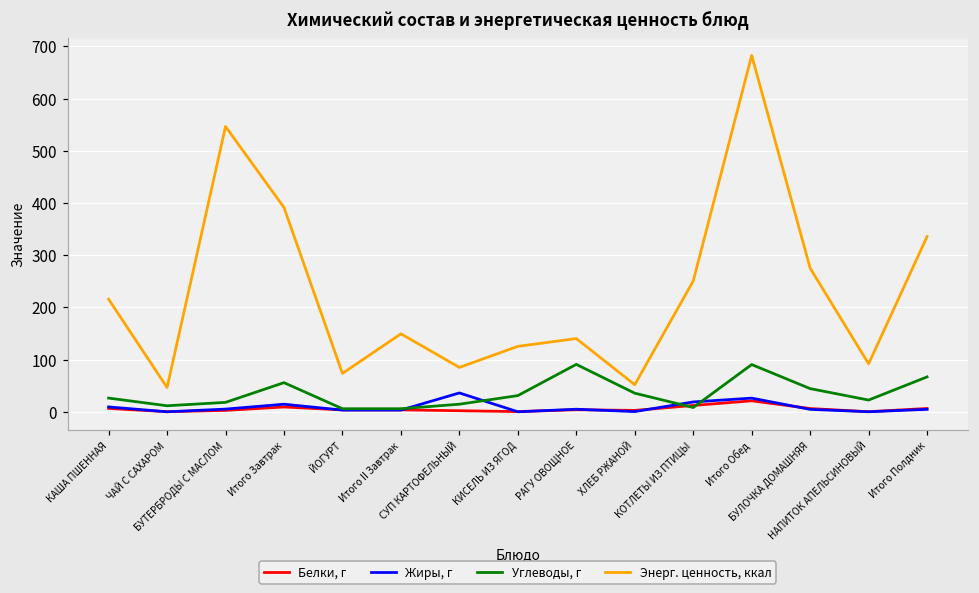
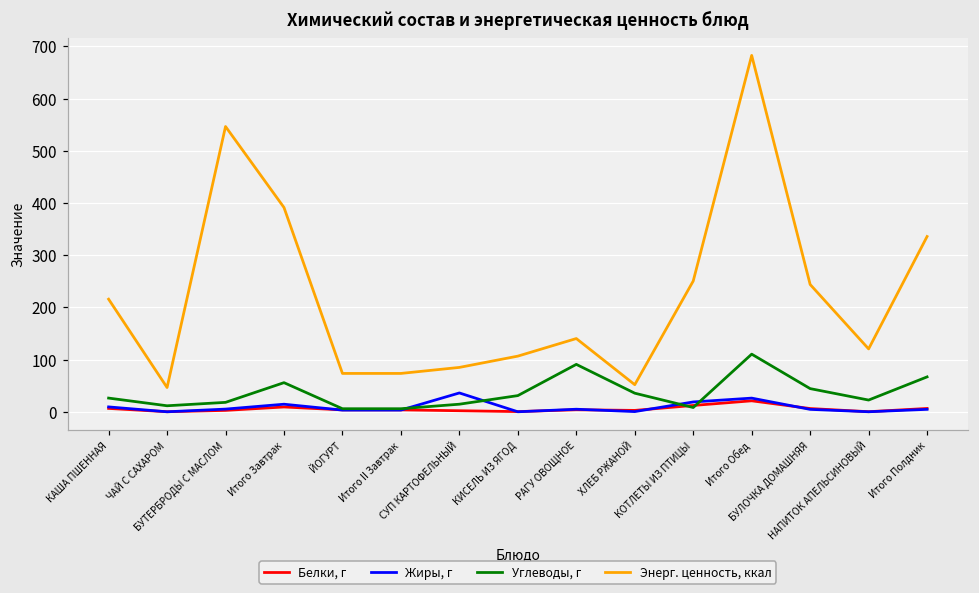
Энерг. ценность, ккал, Итого II Завтрак: 150 -> 70
Энерг. ценность, ккал, КИСЕЛЬ ИЗ ЯГОД: 130 -> 110
Углеводы, г, Итого Обед: 90 -> 110
Энерг. ценность, ккал, БУЛОЧКА ДОМАШНЯЯ: 280 -> 240
Энерг. ценность, ккал, НАПИТОК АПЕЛЬСИНОВЫЙ: 90 -> 120
